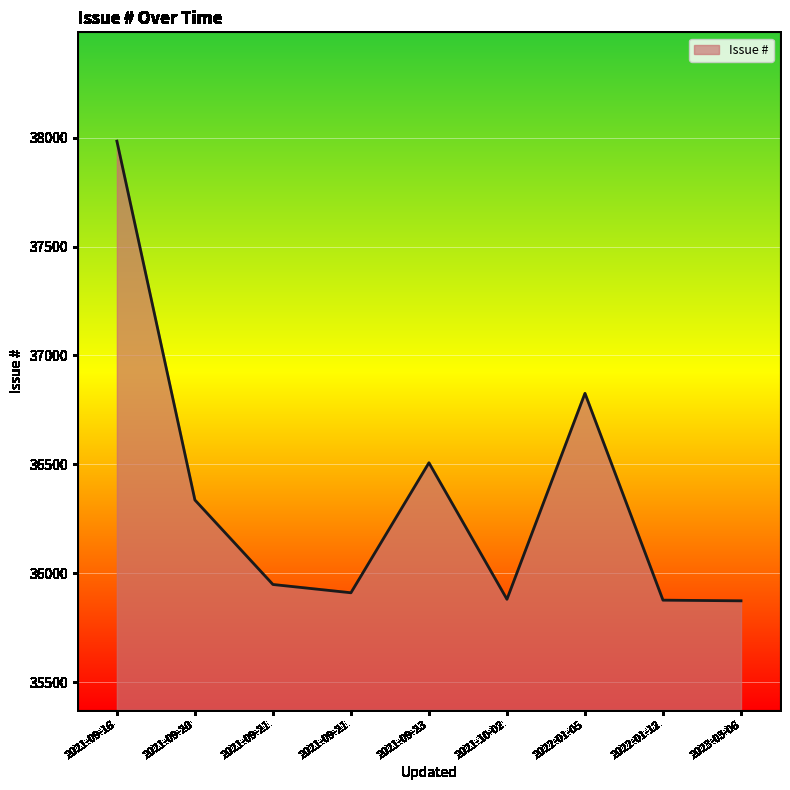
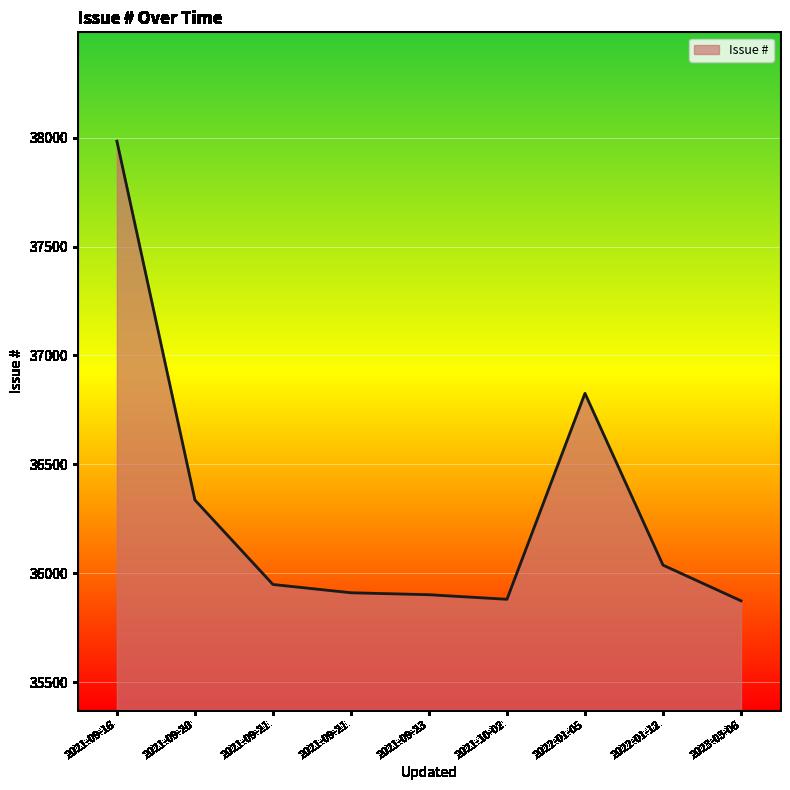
2021-09-23: 36510 -> 35900
2022-01-12: 35880 -> 36040
